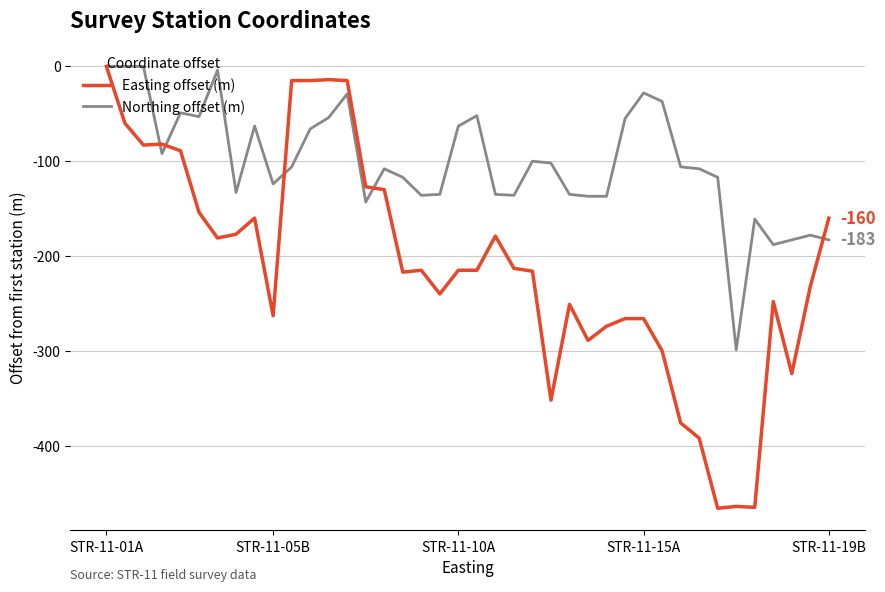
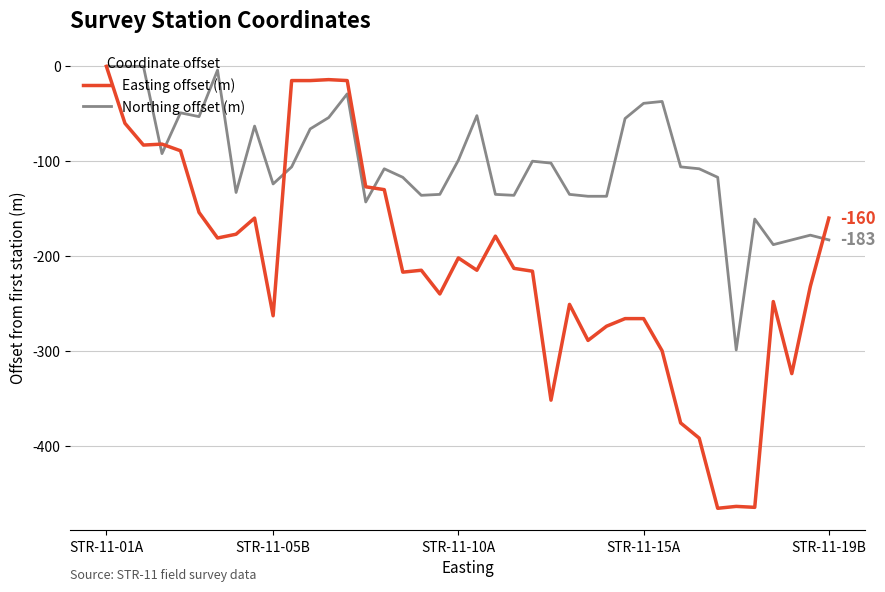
Easting offset (m), STR-11-10A: -220 -> -200
Northing offset (m), STR-11-10A: -60 -> -100
Northing offset (m), STR-11-15A: -30 -> -40
